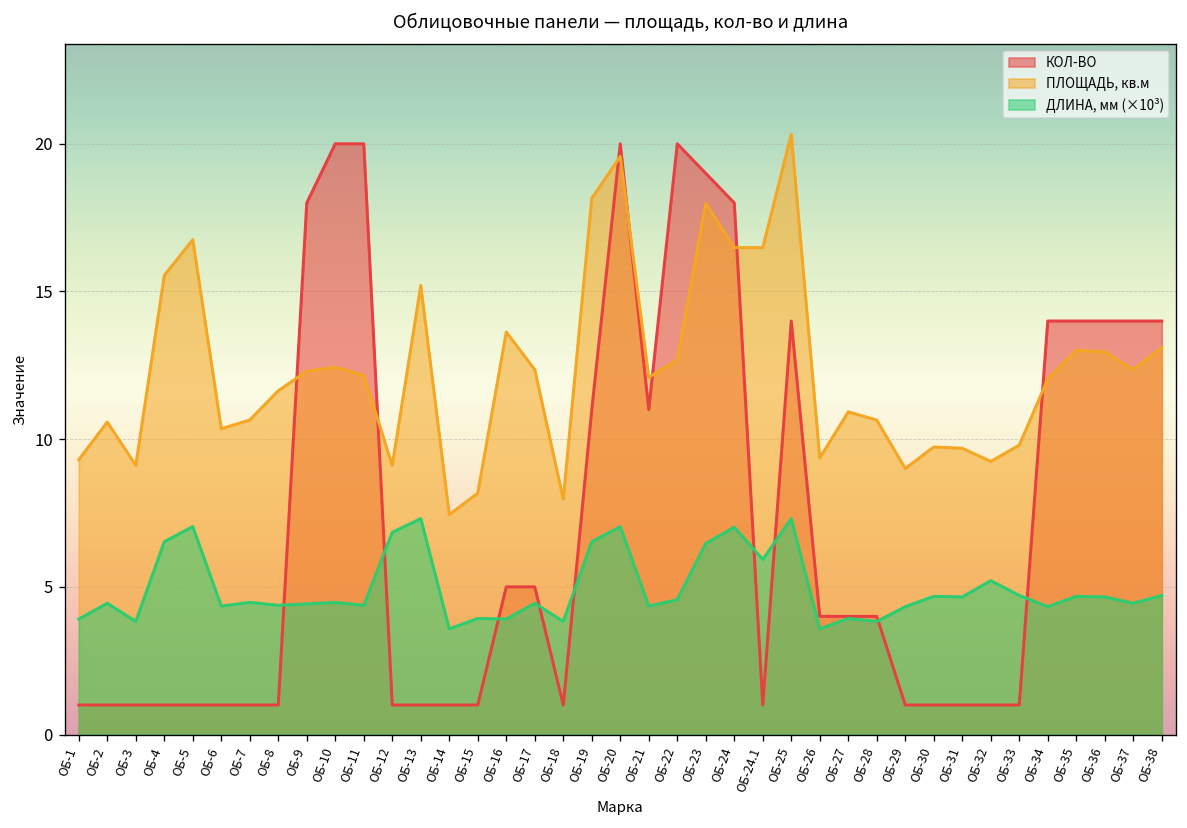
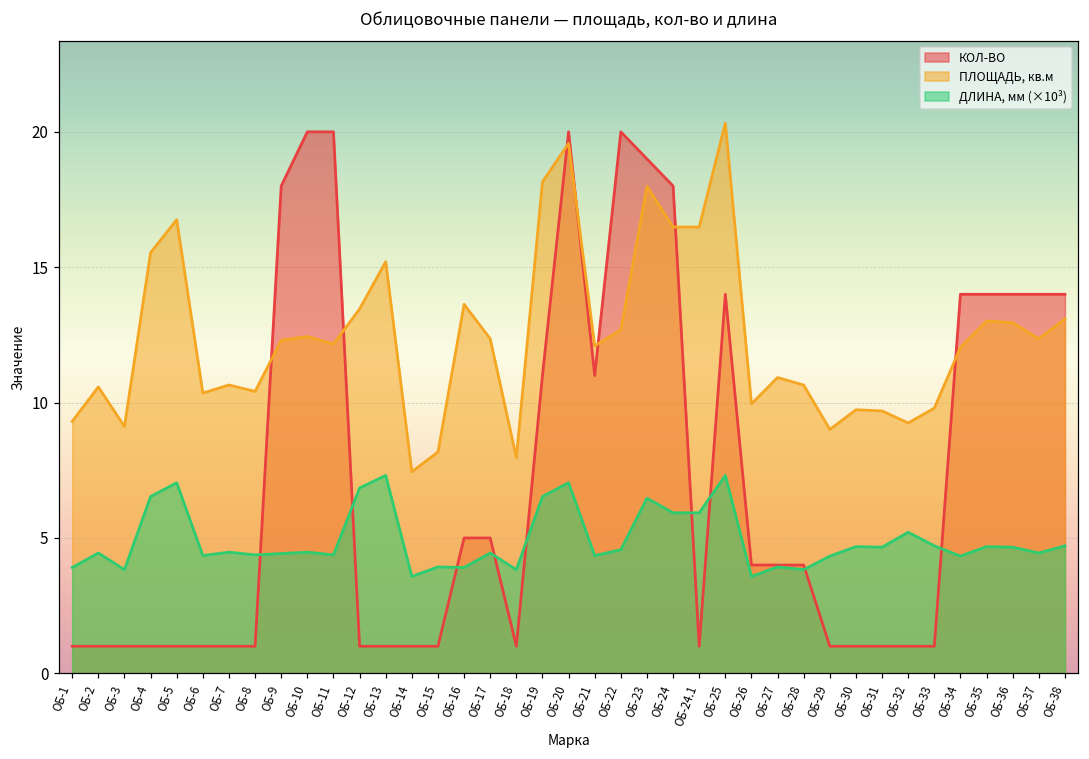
ПЛОЩАДЬ, кв.м, ОБ-8: 11.6 -> 10.4
ПЛОЩАДЬ, кв.м, ОБ-12: 9.1 -> 13.5
ДЛИНА, мм (×10³), ОБ-24: 7.0 -> 5.9
ПЛОЩАДЬ, кв.м, ОБ-26: 9.4 -> 10.0
